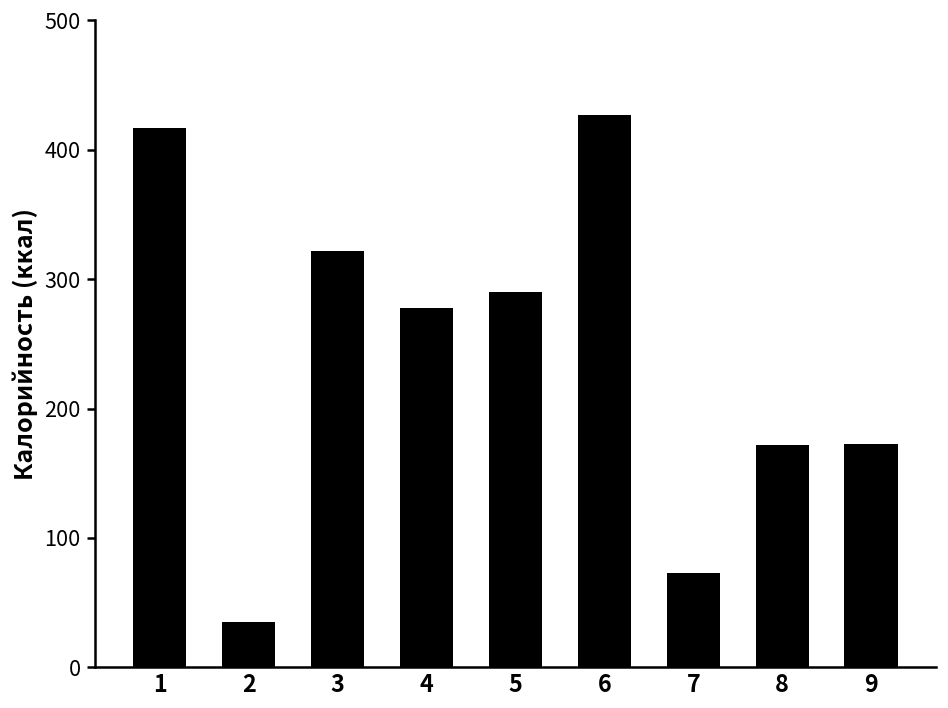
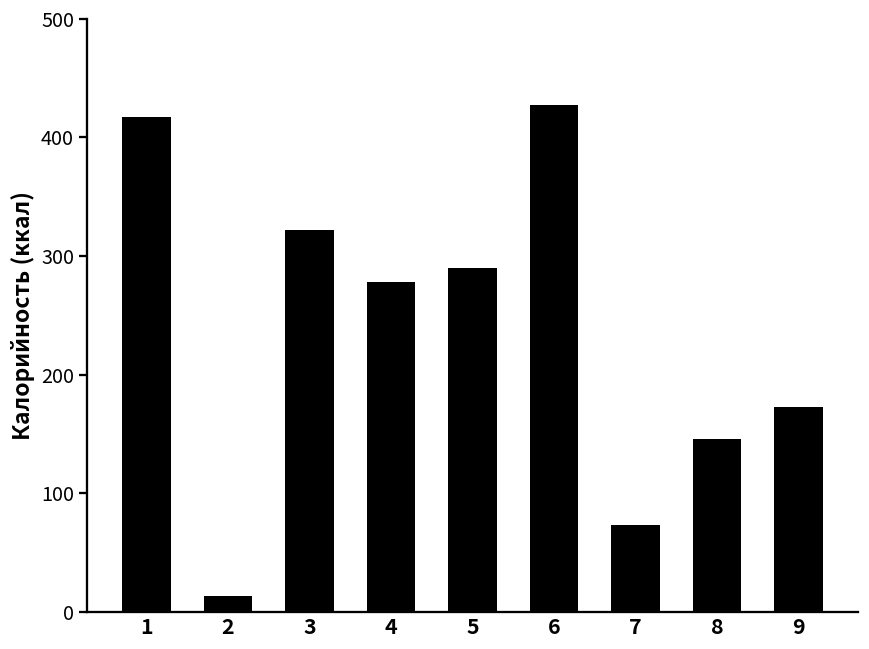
2: 35 -> 13
8: 172 -> 146
